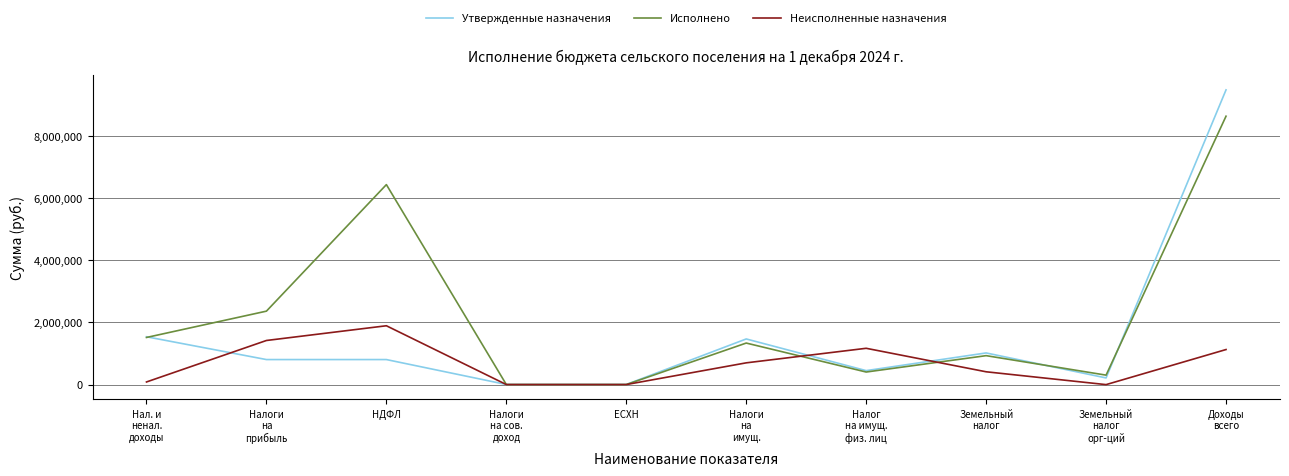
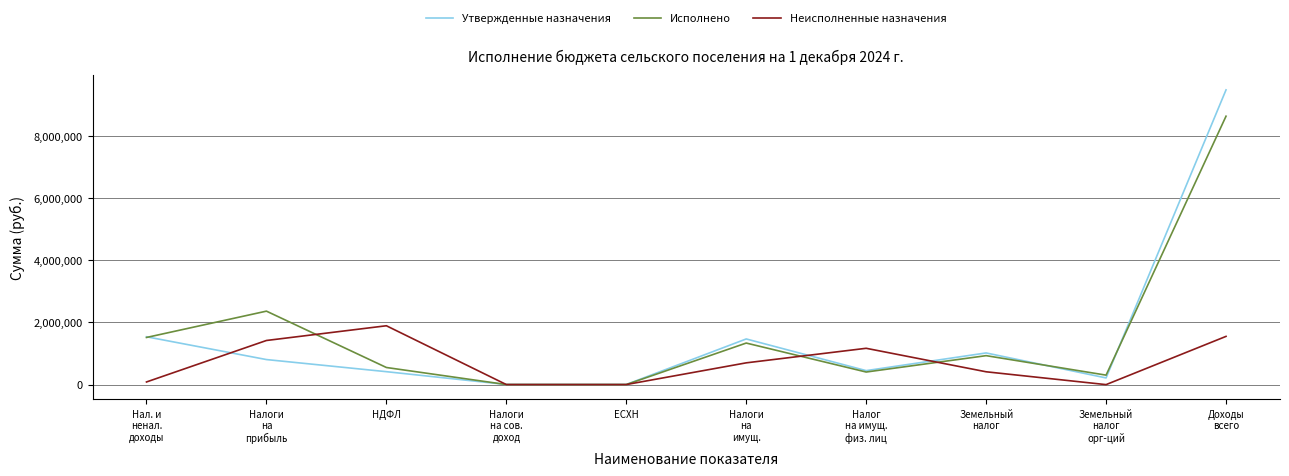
Утвержденные назначения, НДФЛ: 800,000 -> 400,000
Исполнено, НДФЛ: 6,400,000 -> 600,000
Неисполненные назначения, Доходы всего: 1,100,000 -> 1,600,000
